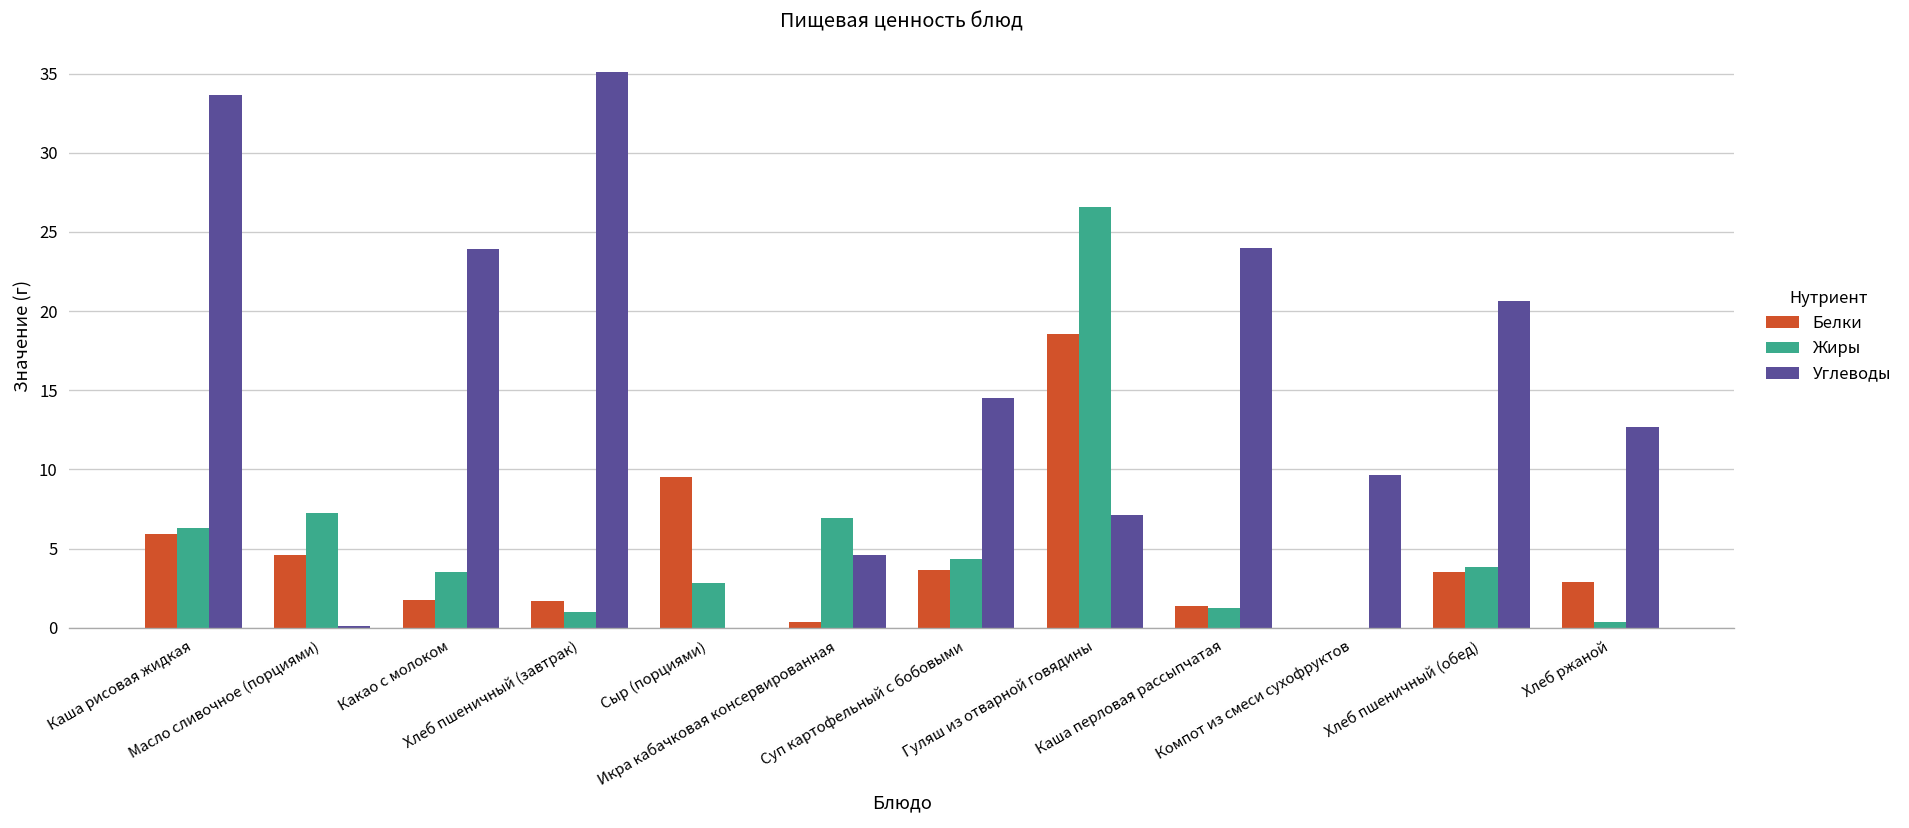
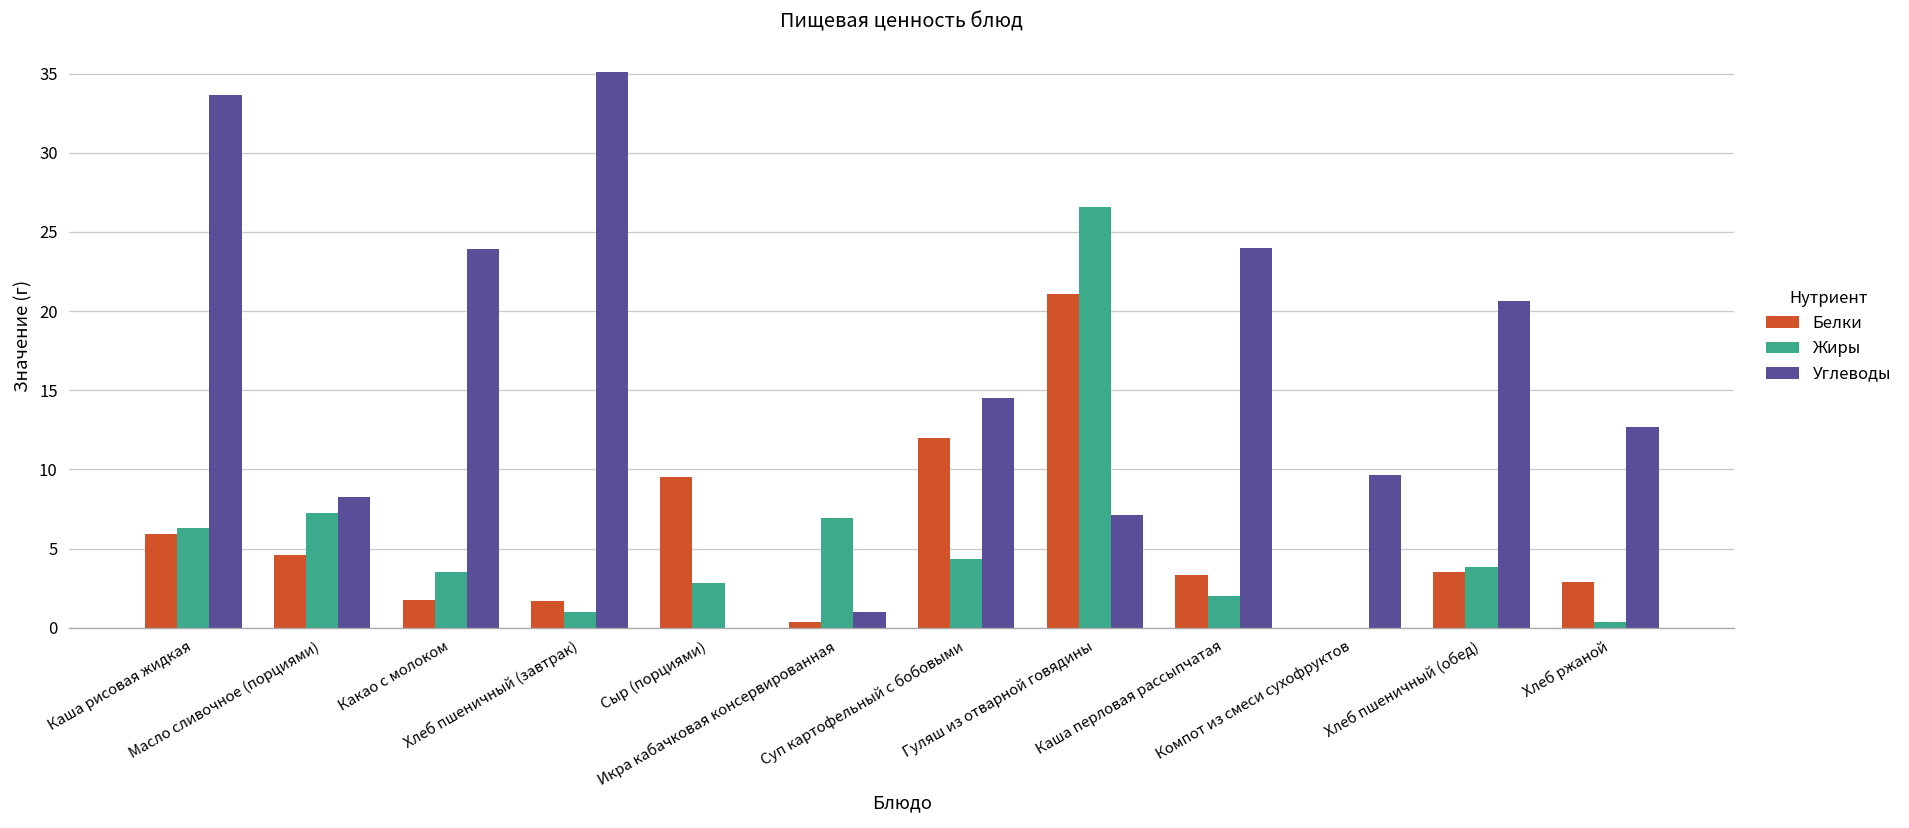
Углеводы, Масло сливочное (порциями): 0.1 -> 8.3
Углеводы, Икра кабачковая консервированная: 4.6 -> 1.0
Белки, Суп картофельный с бобовыми: 3.6 -> 12.0
Белки, Гуляш из отварной говядины: 18.6 -> 21.1
Белки, Каша перловая рассыпчатая: 1.4 -> 3.3
Жиры, Каша перловая рассыпчатая: 1.2 -> 2.0
